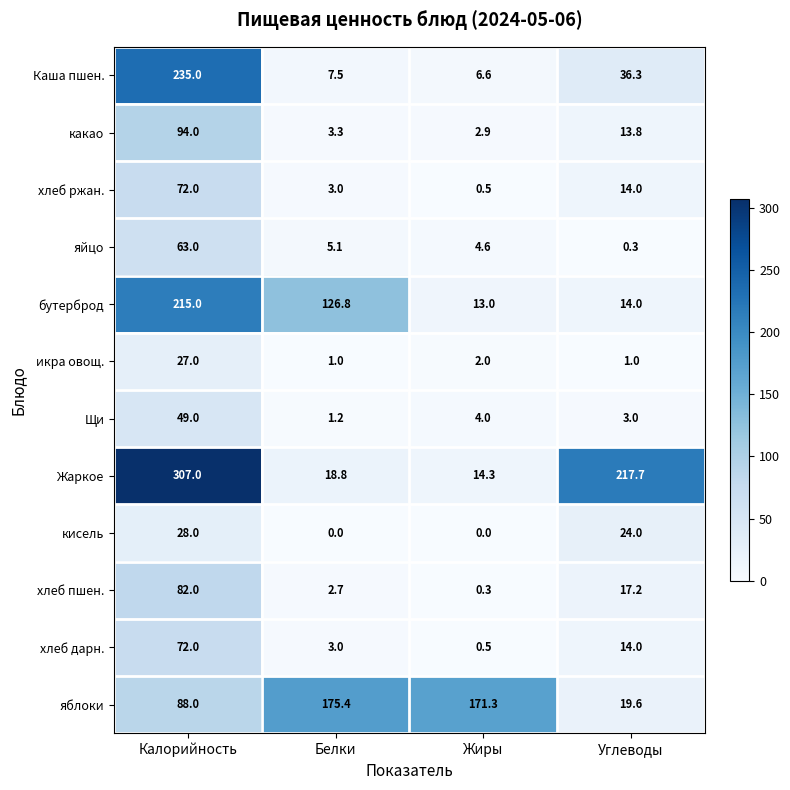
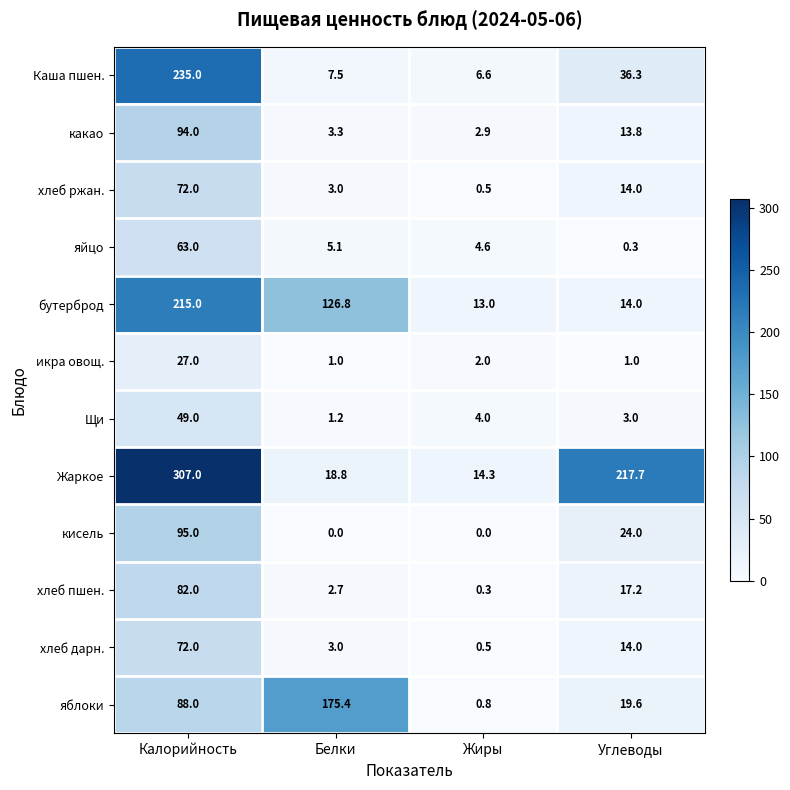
кисель, Калорийность: 28.0 -> 95.0
яблоки, Жиры: 171.3 -> 0.8
